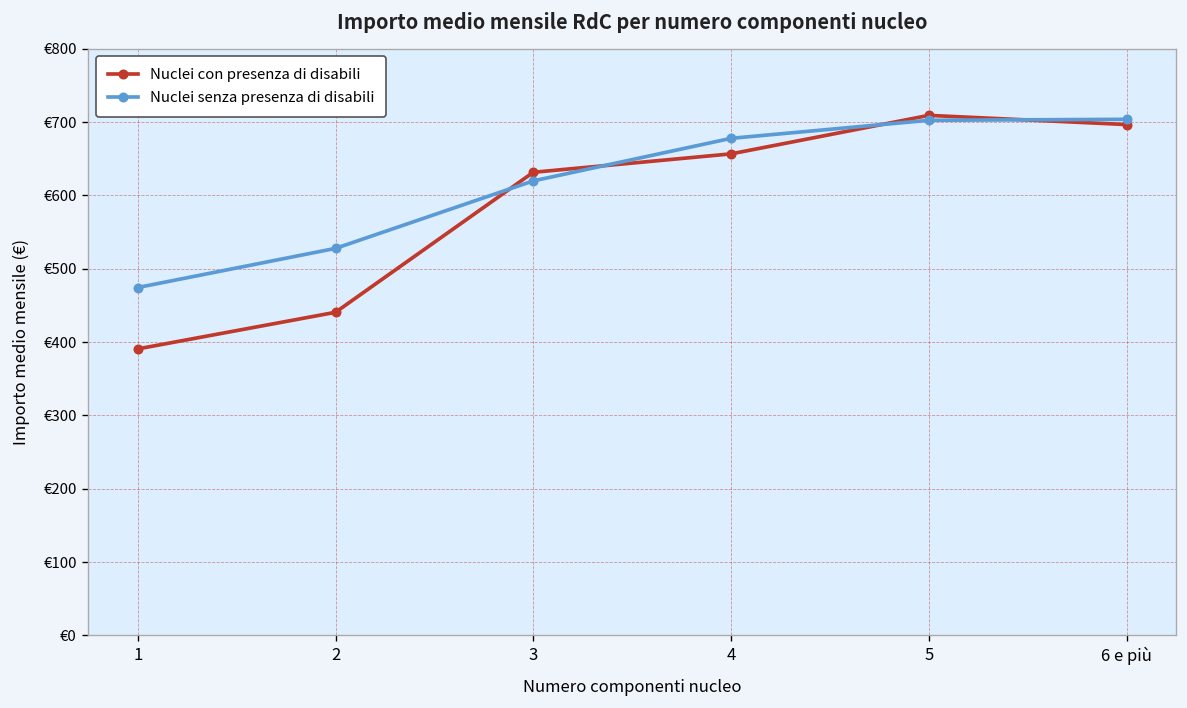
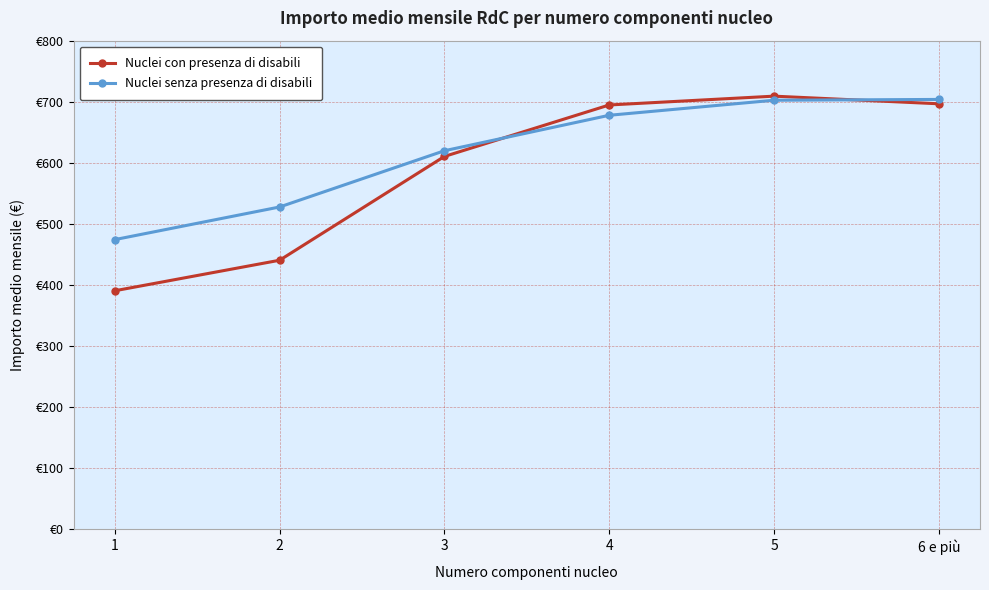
Nuclei con presenza di disabili, 3: €630 -> €610
Nuclei con presenza di disabili, 4: €660 -> €690
